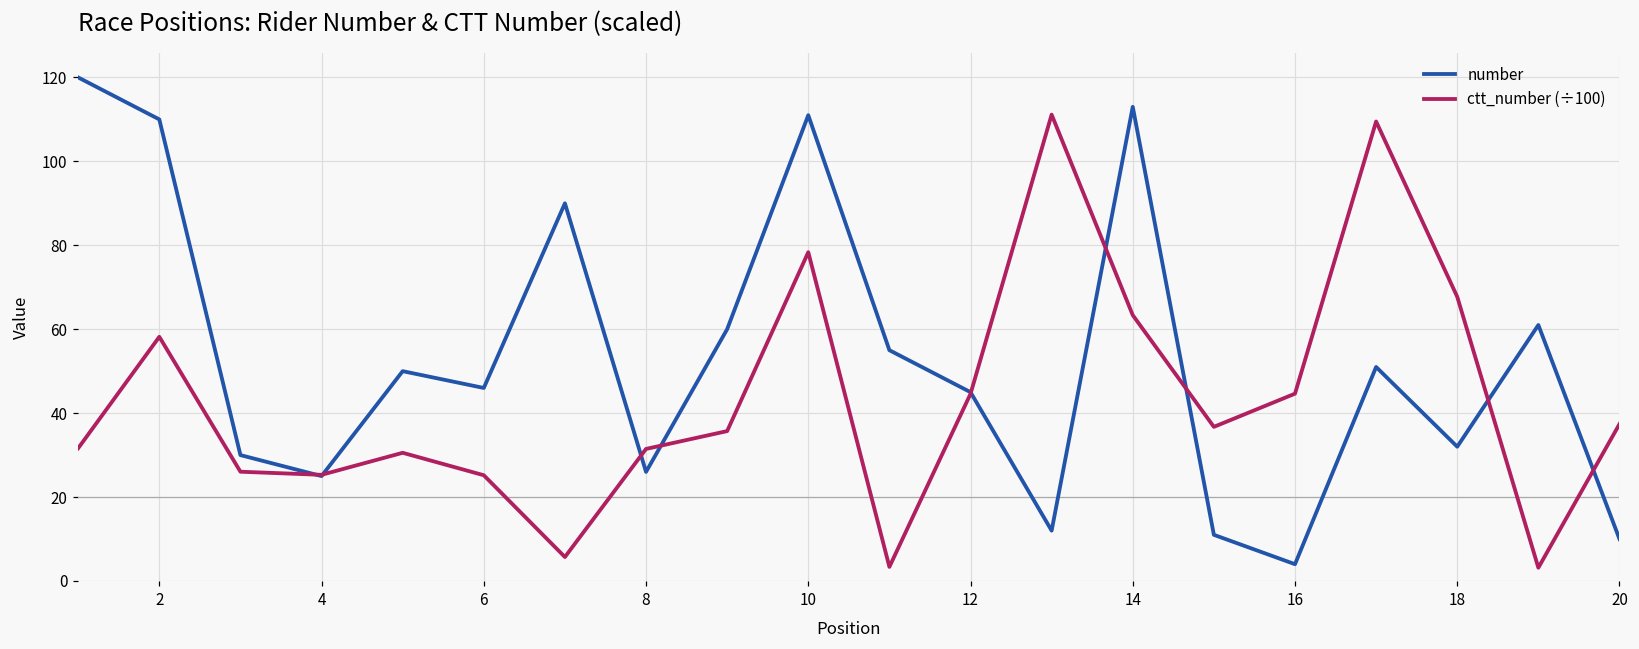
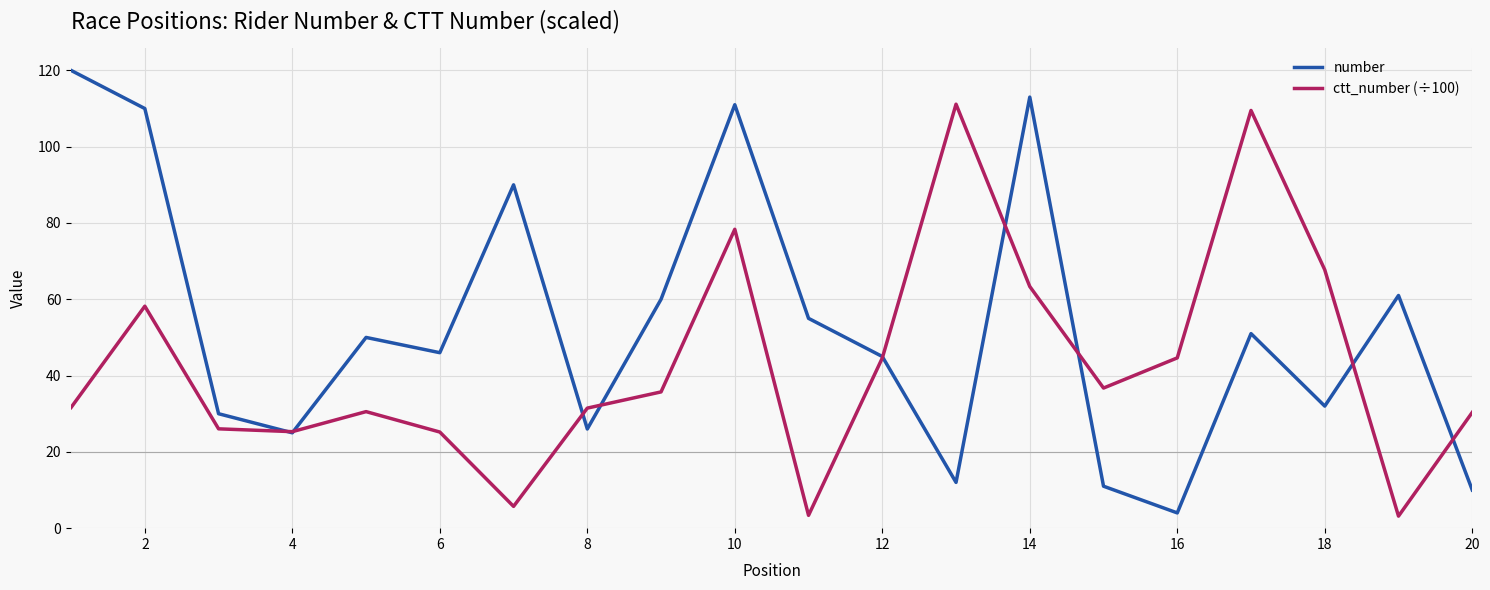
ctt_number (÷100), 20: 37 -> 30
